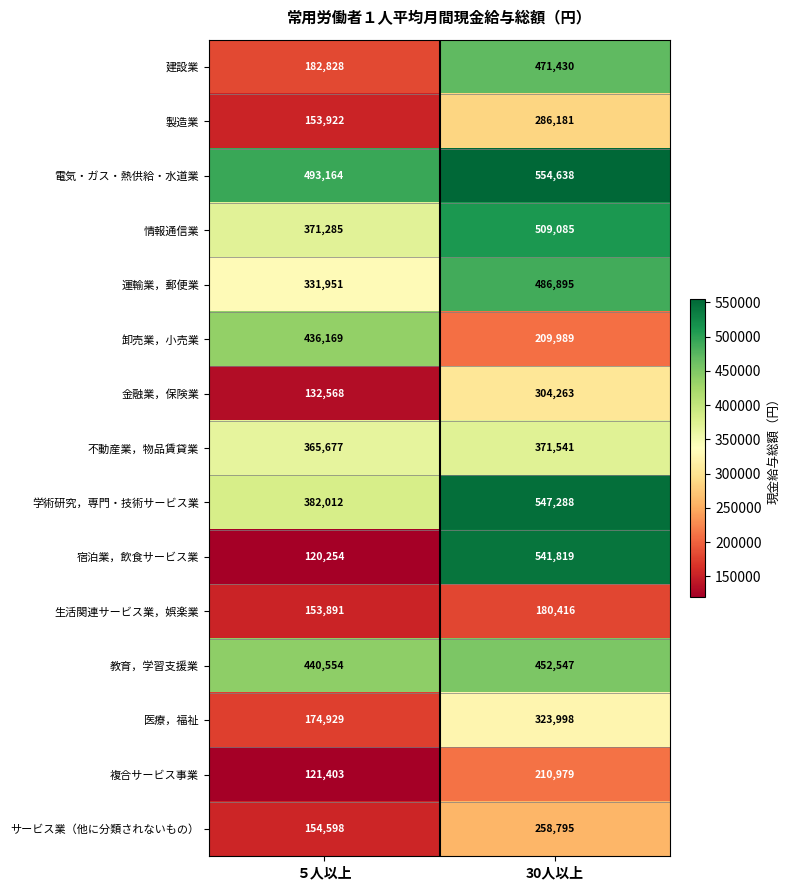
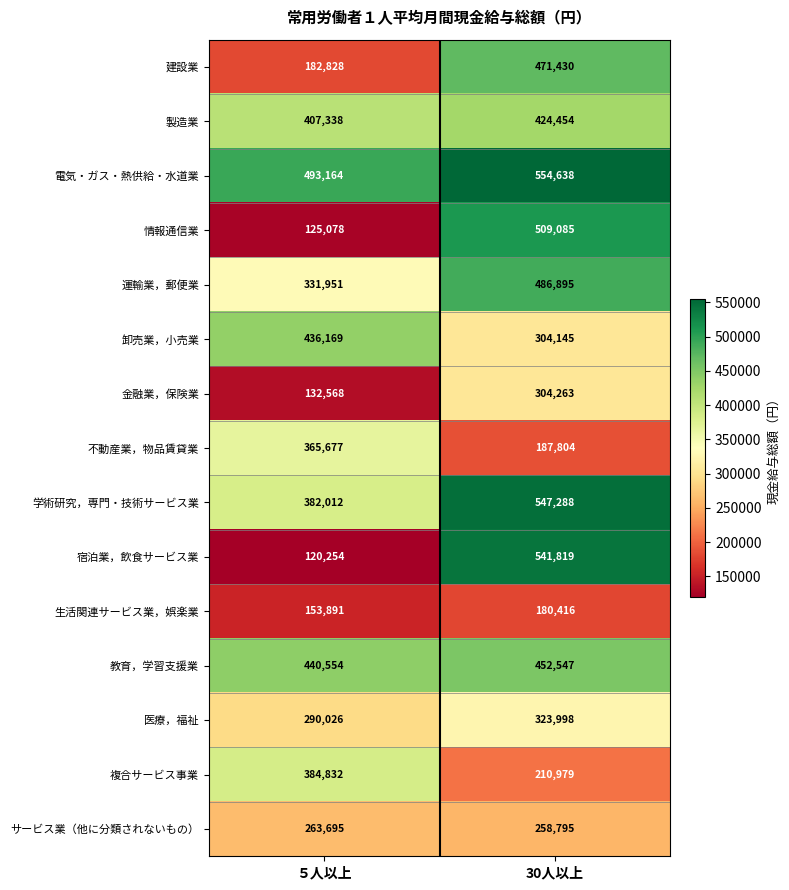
製造業, ５人以上: 153,922 -> 407,338
製造業, 30人以上: 286,181 -> 424,454
情報通信業, ５人以上: 371,285 -> 125,078
卸売業，小売業, 30人以上: 209,989 -> 304,145
不動産業，物品賃貸業, 30人以上: 371,541 -> 187,804
医療，福祉, ５人以上: 174,929 -> 290,026
複合サービス事業, ５人以上: 121,403 -> 384,832
サービス業（他に分類されないもの）, ５人以上: 154,598 -> 263,695
